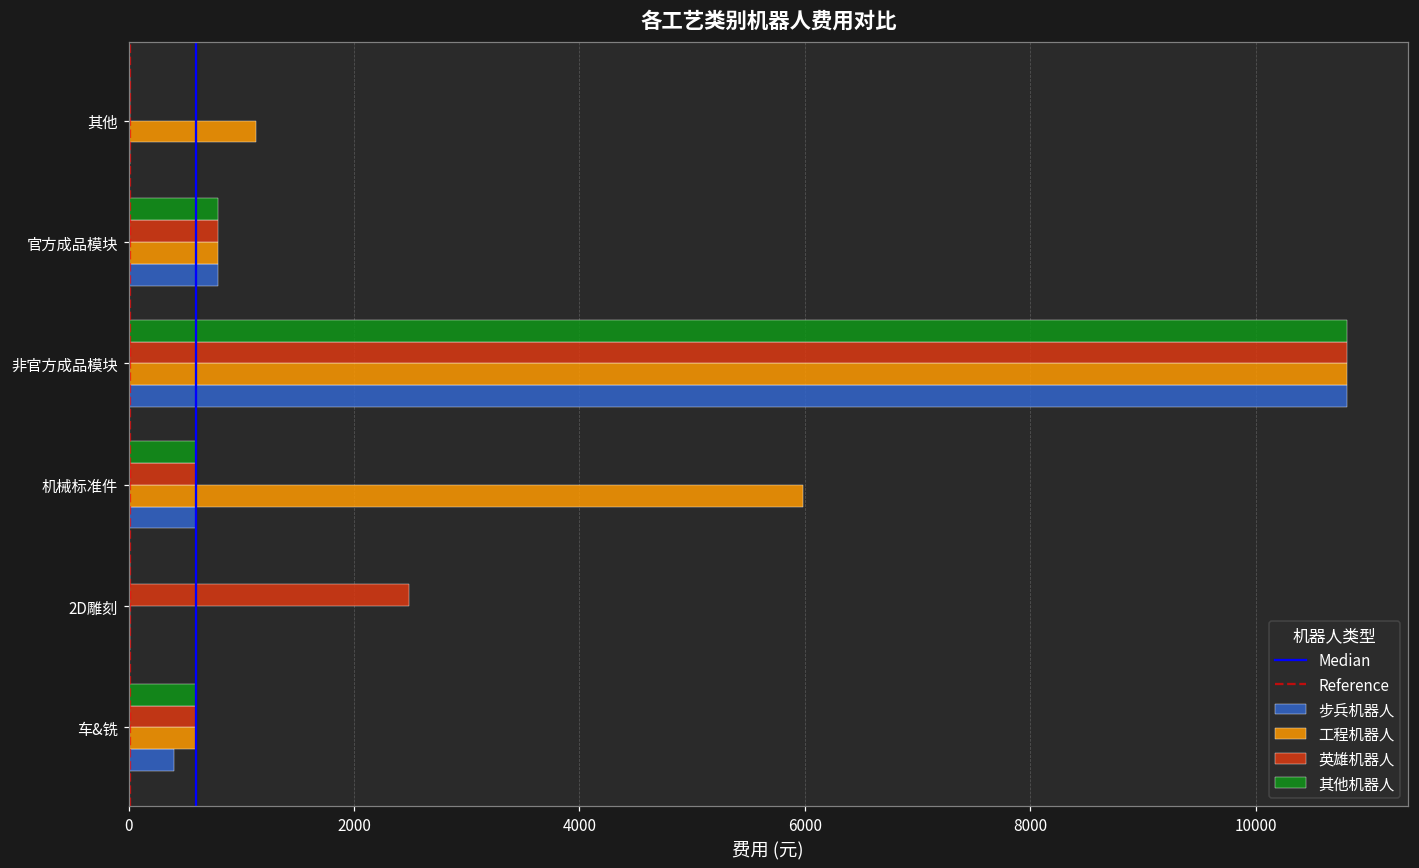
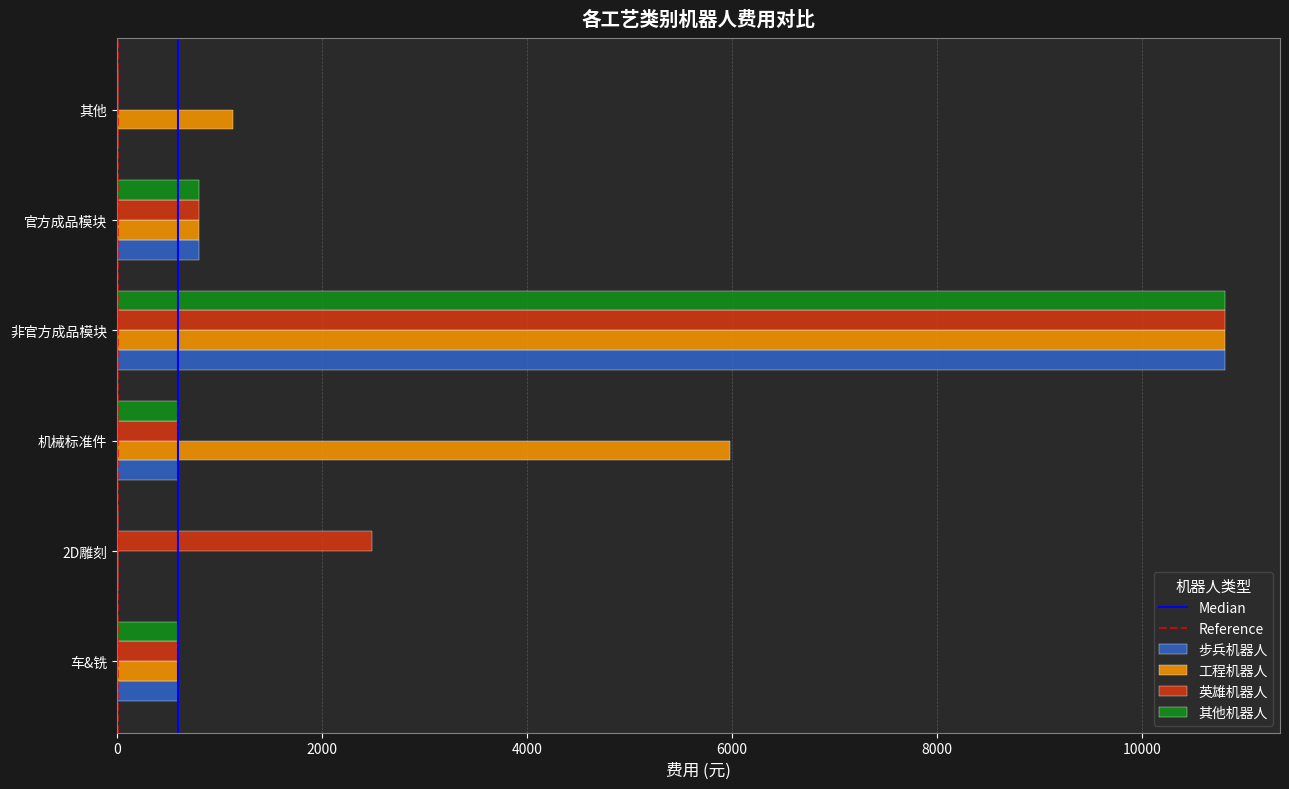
步兵机器人, 车&铣: 400 -> 600
